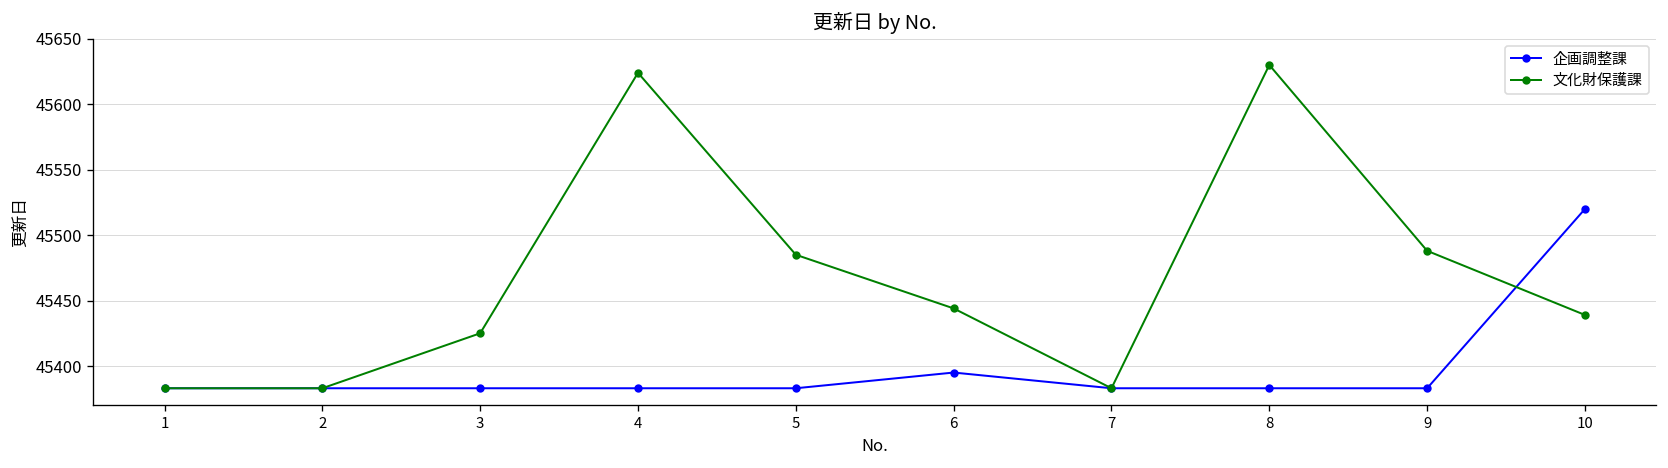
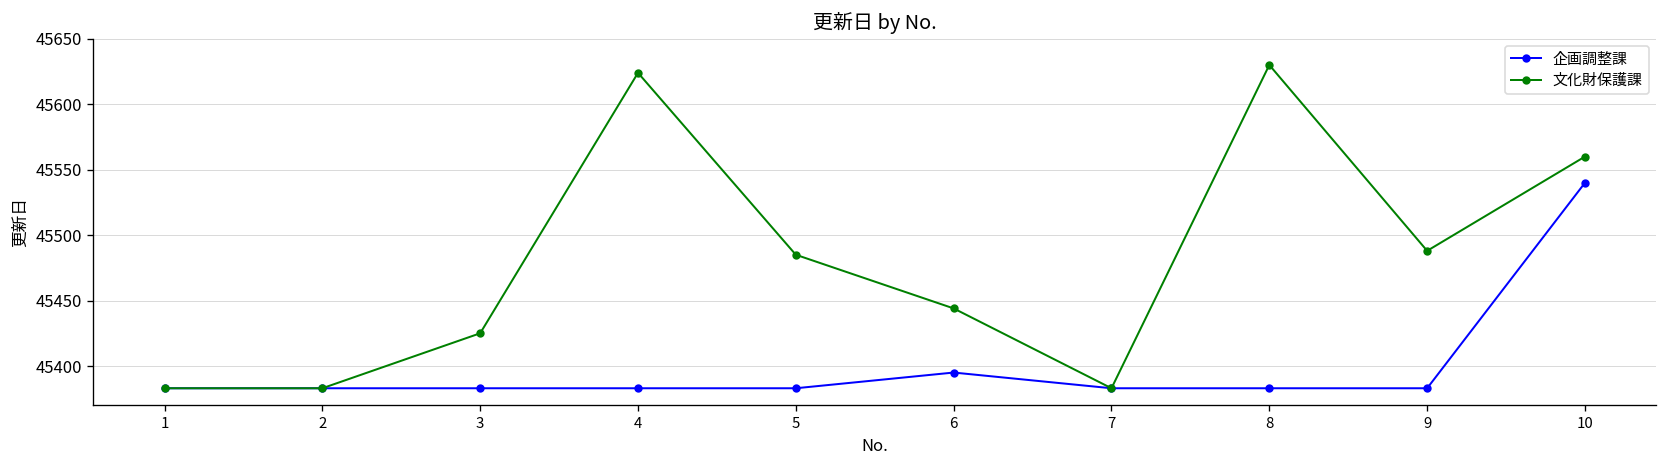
企画調整課, 10: 45520 -> 45540
文化財保護課, 10: 45439 -> 45560
